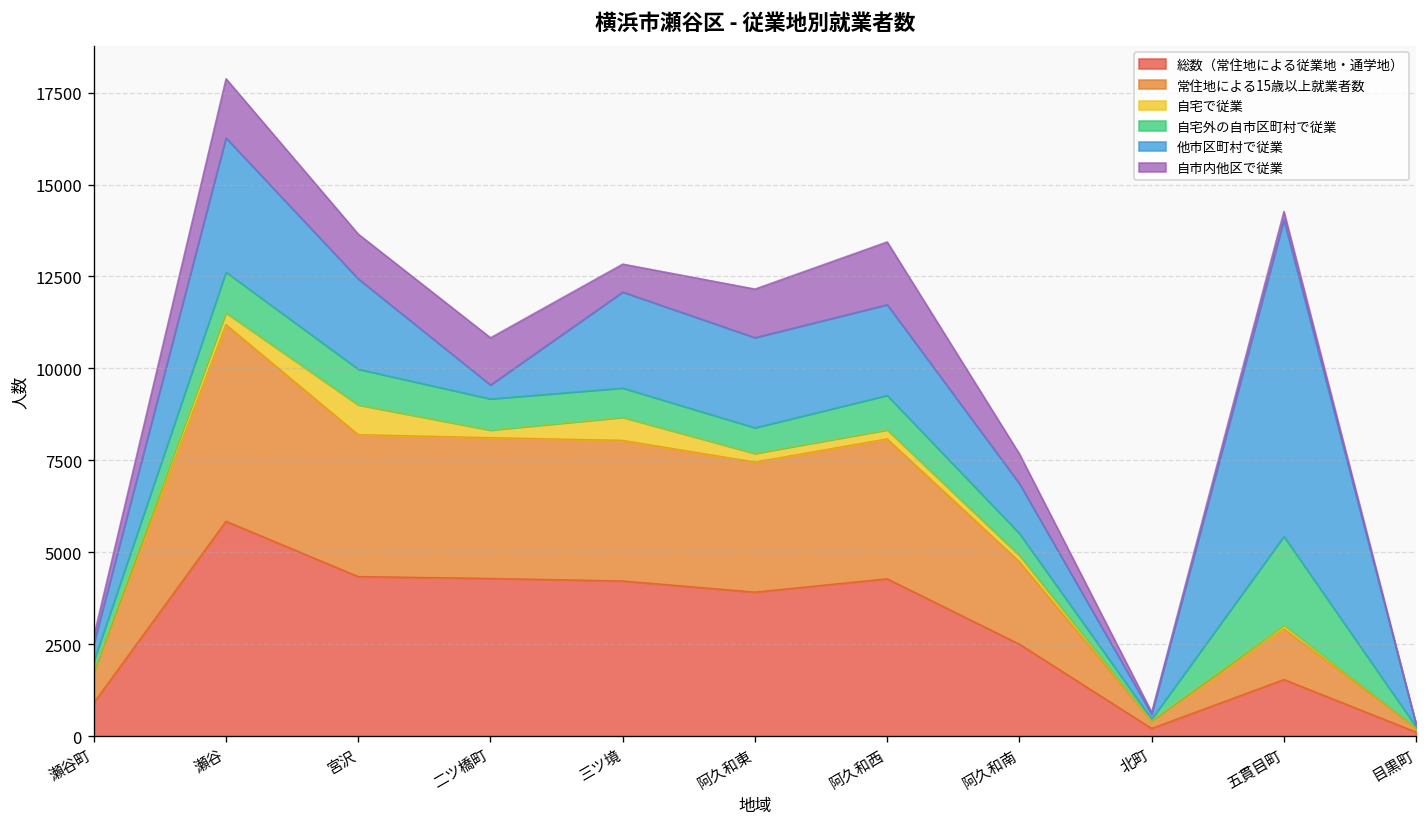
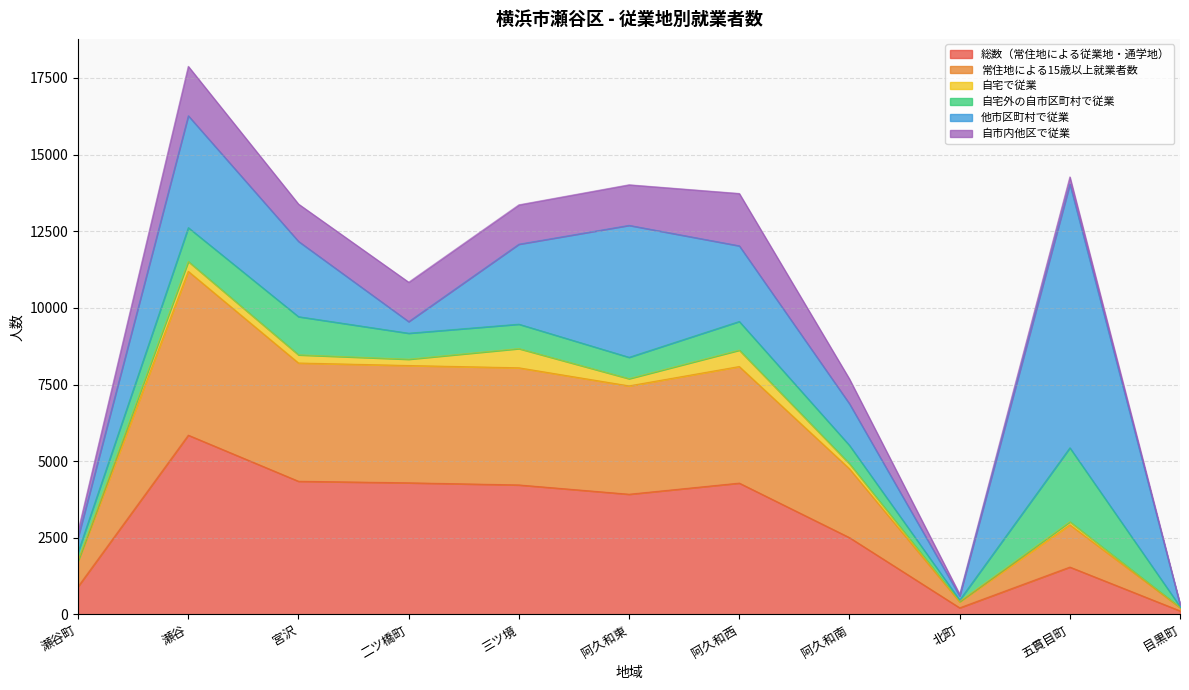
自宅で従業, 宮沢: 800 -> 300
自宅外の自市区町村で従業, 宮沢: 1000 -> 1200
自市内他区で従業, 三ツ境: 800 -> 1300
他市区町村で従業, 阿久和東: 2500 -> 4300
自宅で従業, 阿久和西: 200 -> 500
